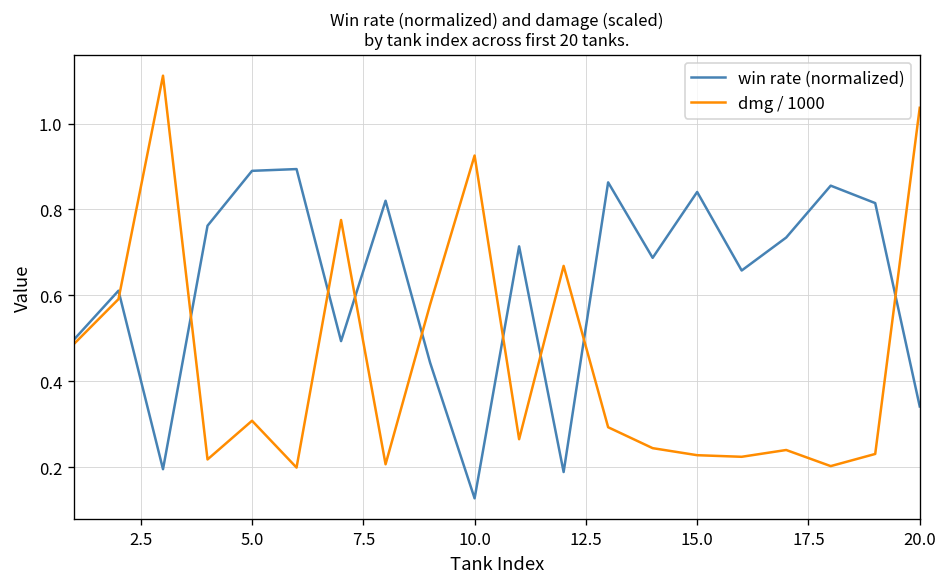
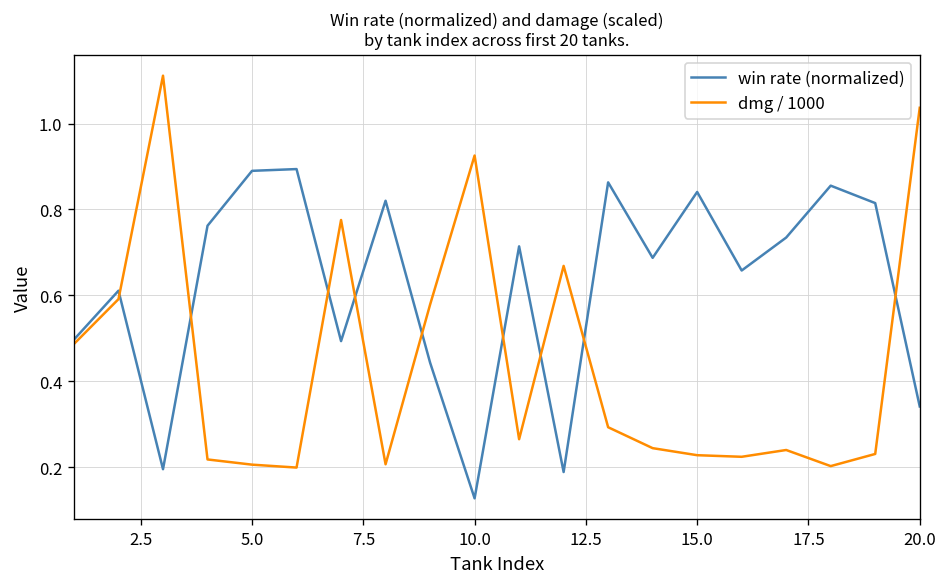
dmg / 1000, 5.0: 0.31 -> 0.21
